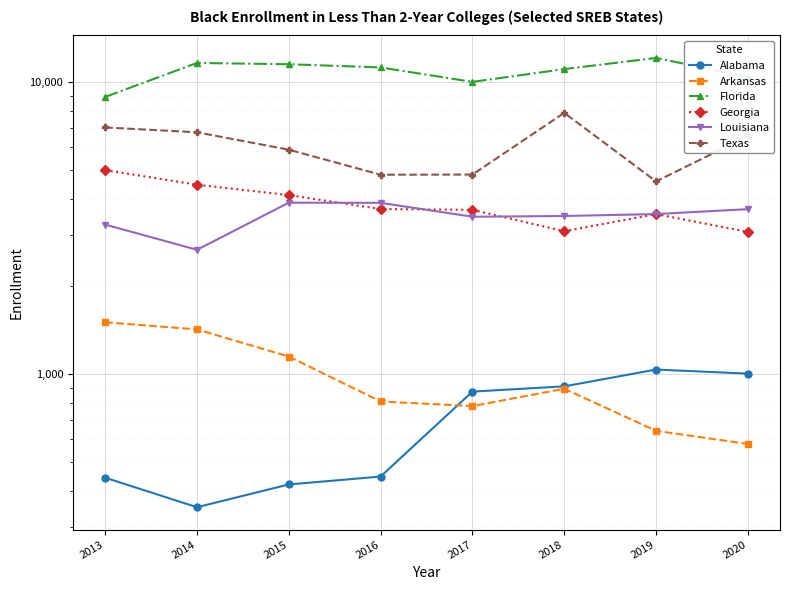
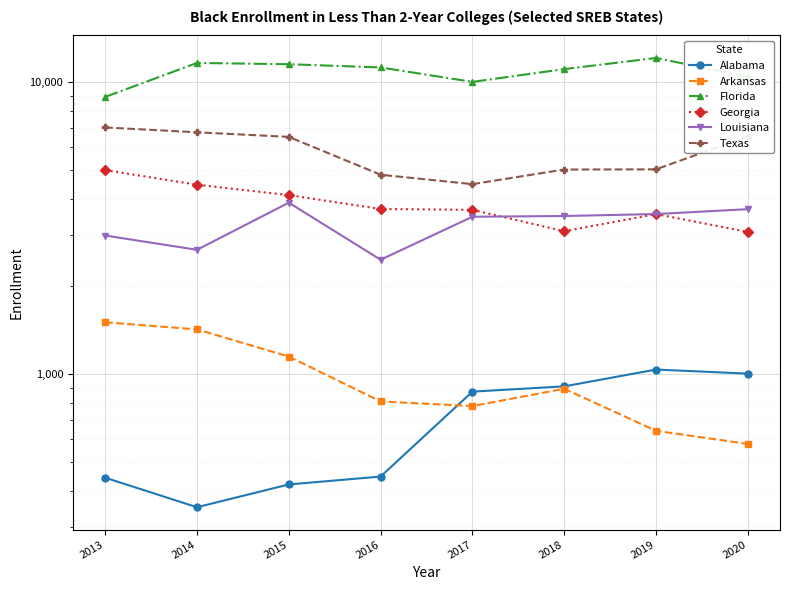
Louisiana, 2013: 3,300 -> 3,000
Texas, 2015: 5,900 -> 6,500
Louisiana, 2016: 3,900 -> 2,500
Texas, 2017: 4,800 -> 4,500
Texas, 2018: 7,900 -> 5,000
Texas, 2019: 4,600 -> 5,000
